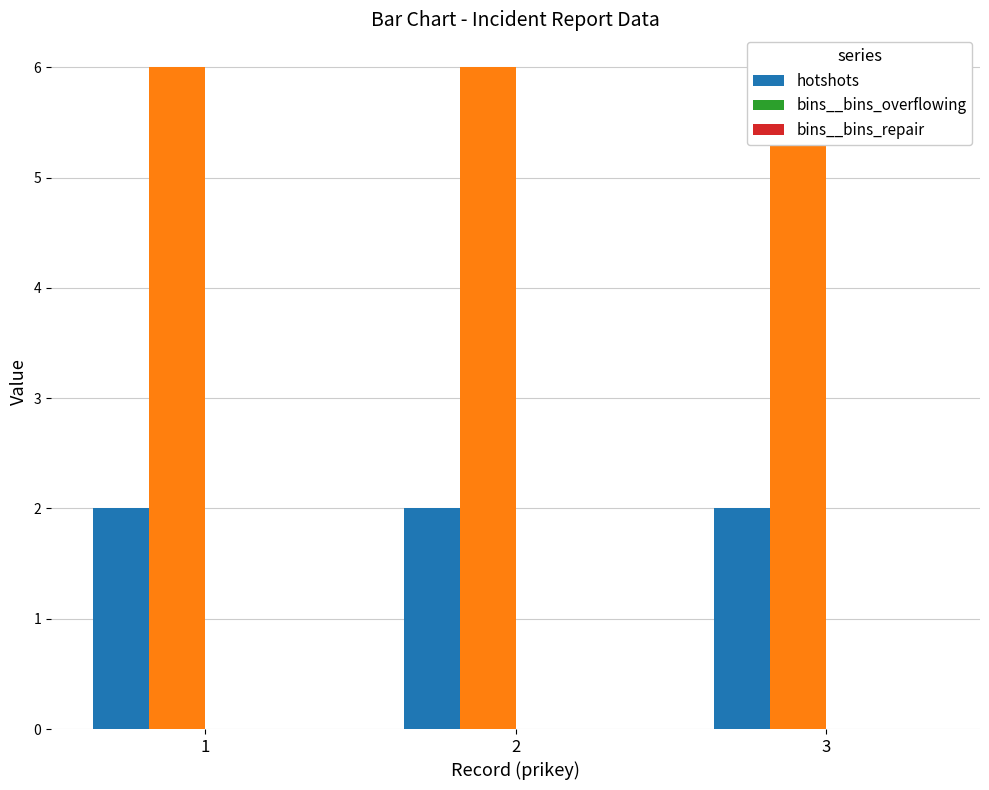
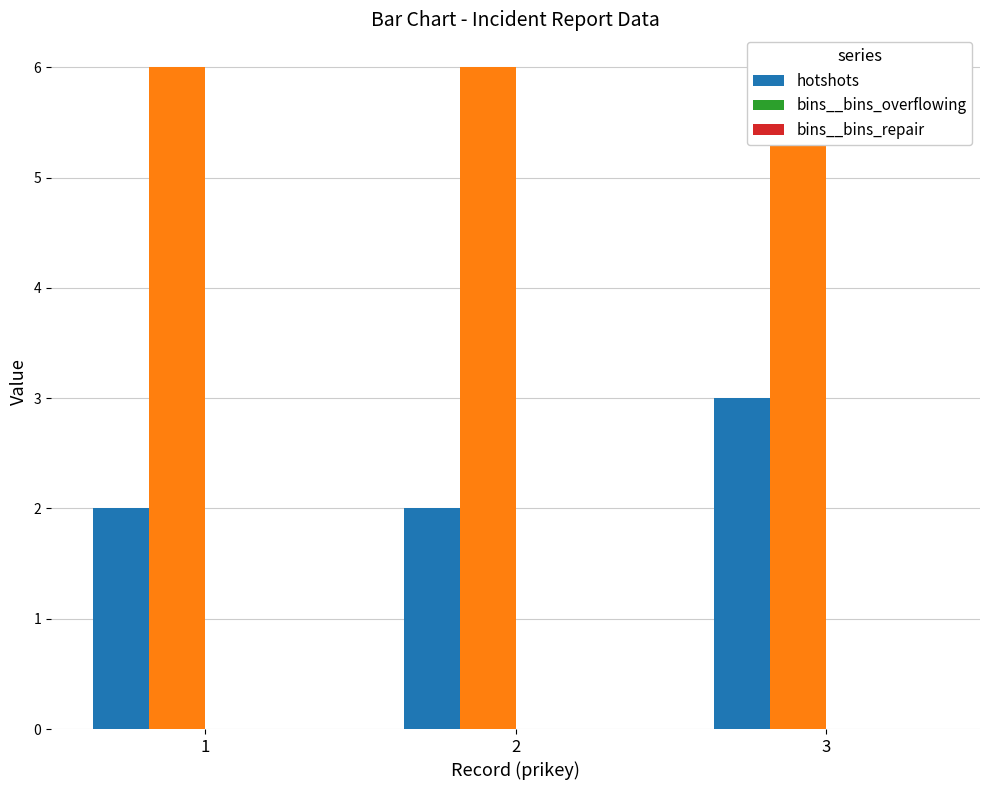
hotshots, 3: 2 -> 3
